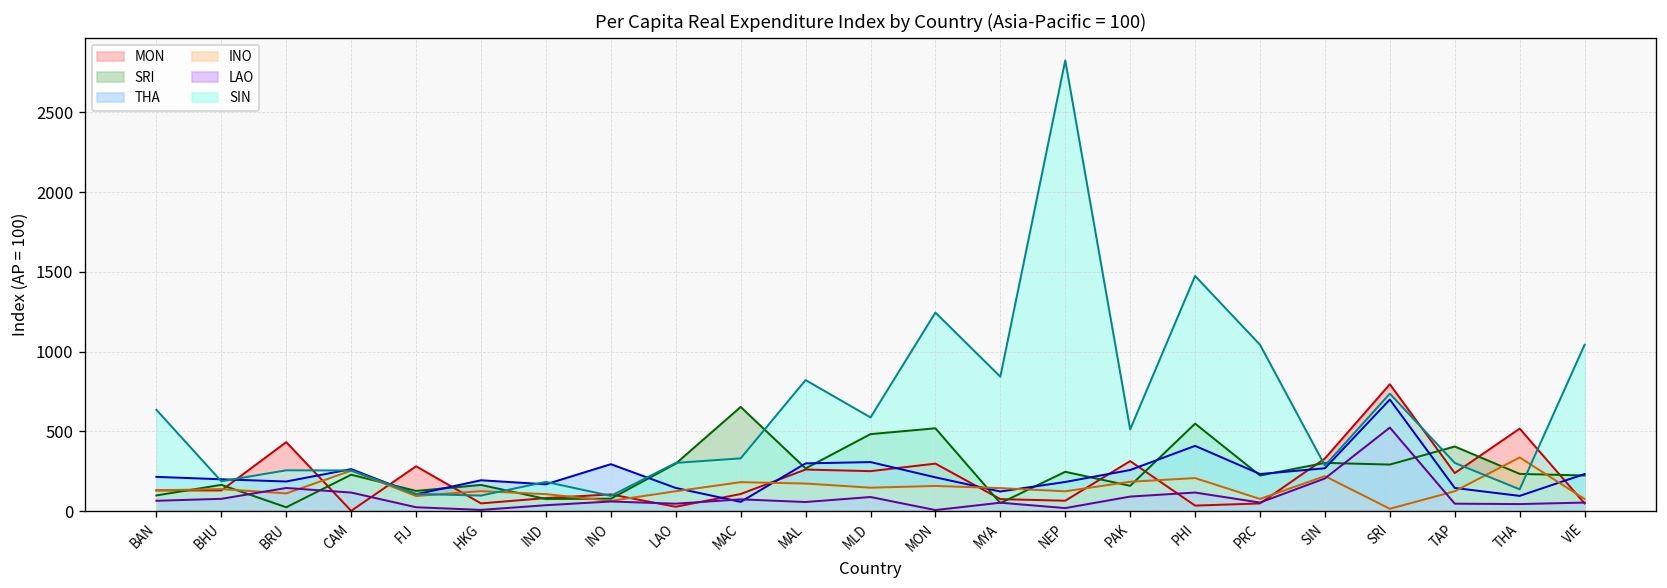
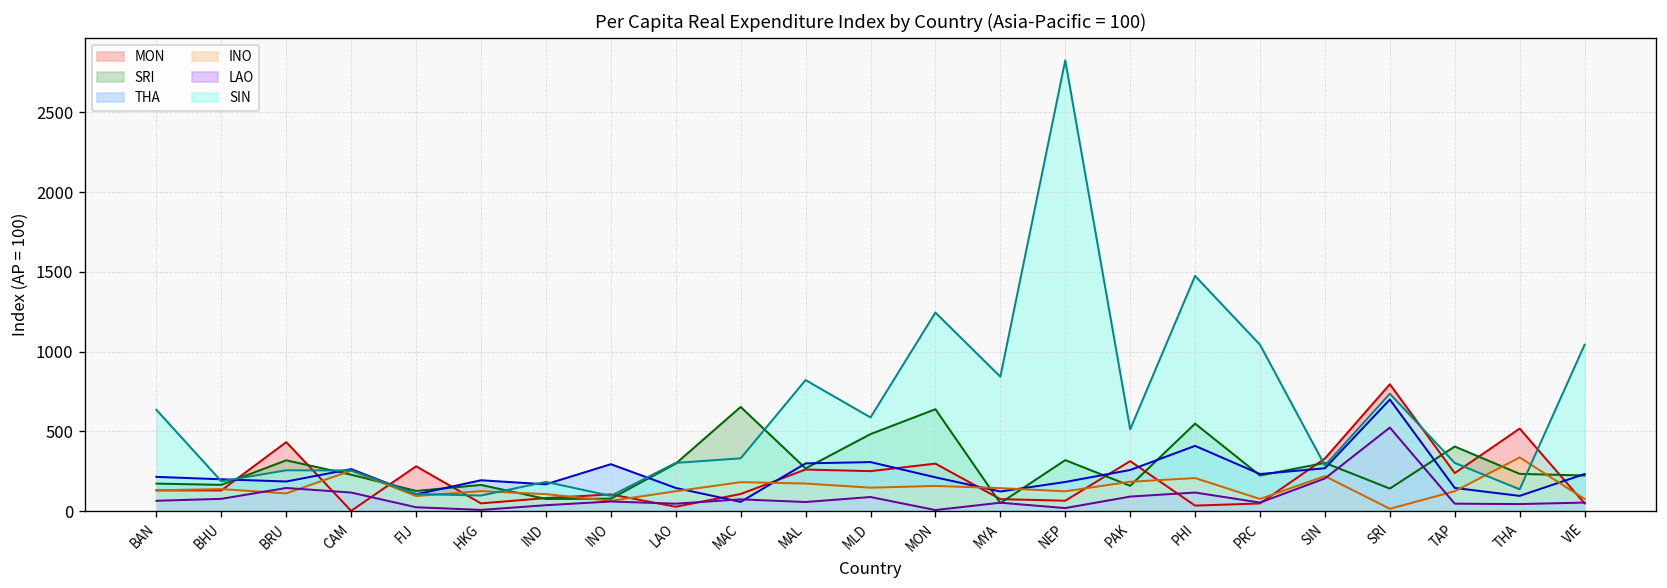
SRI, BAN: 100 -> 170
SRI, BRU: 20 -> 320
SRI, MON: 520 -> 640
SRI, NEP: 250 -> 320
SRI, SRI: 290 -> 140
